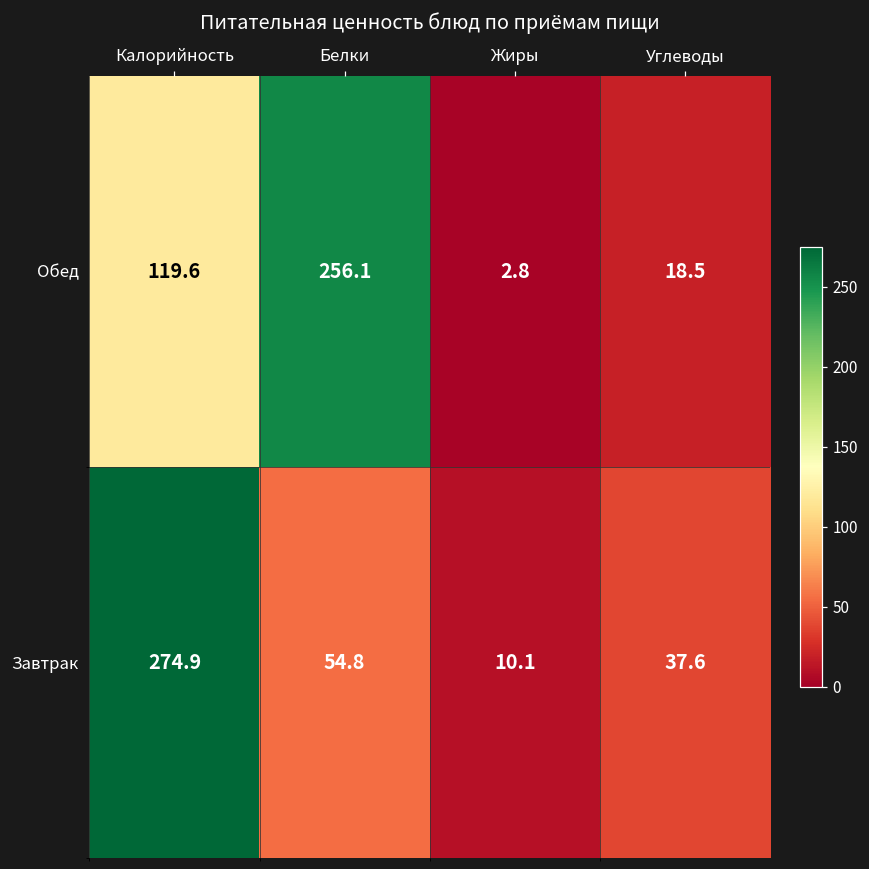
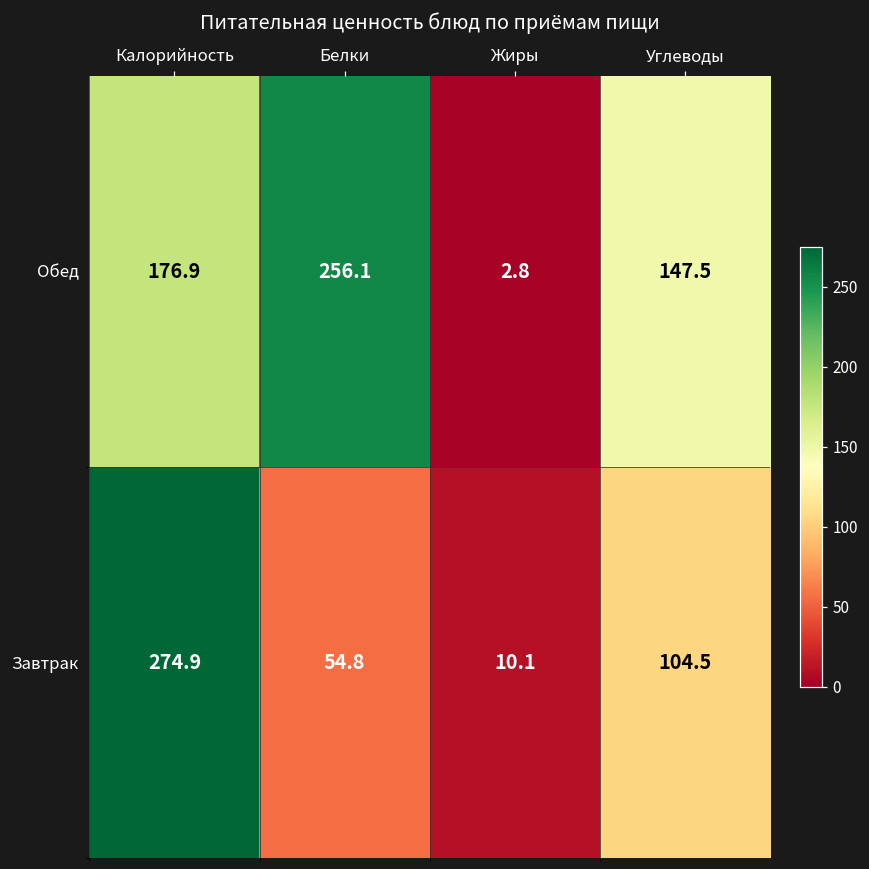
Обед, Калорийность: 119.6 -> 176.9
Обед, Углеводы: 18.5 -> 147.5
Завтрак, Углеводы: 37.6 -> 104.5
